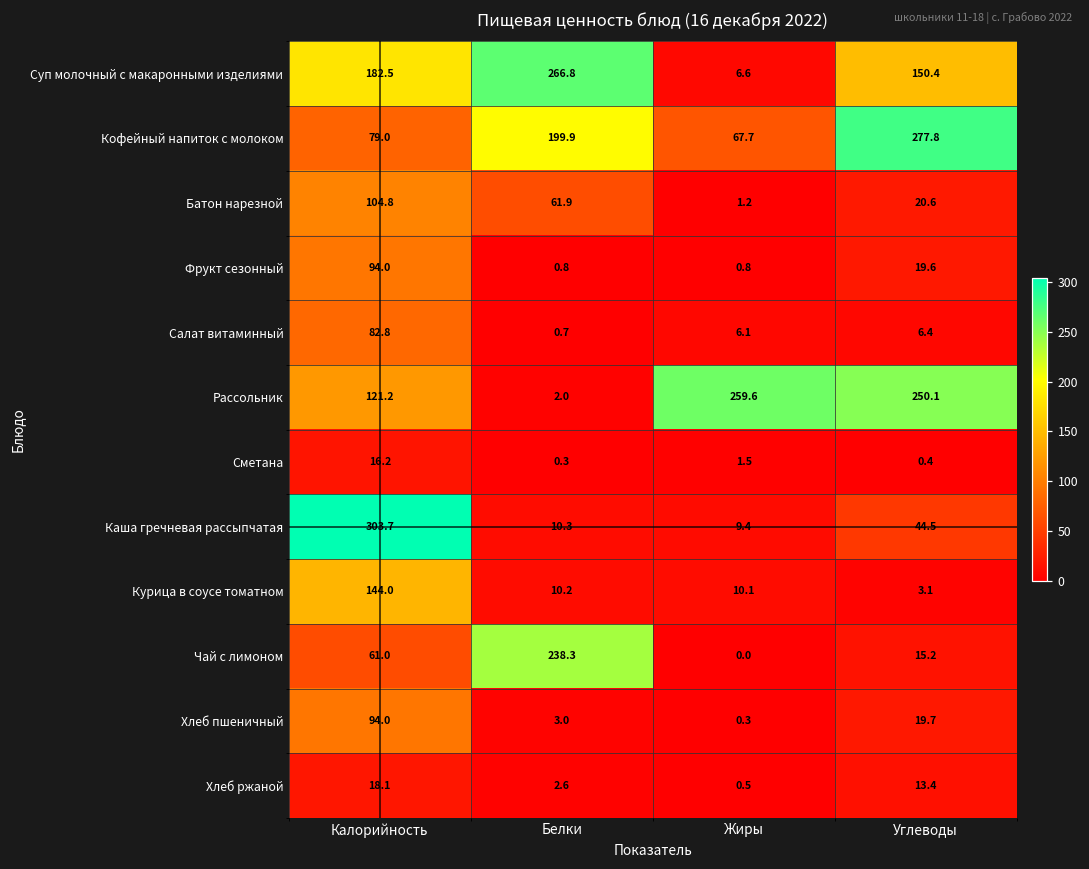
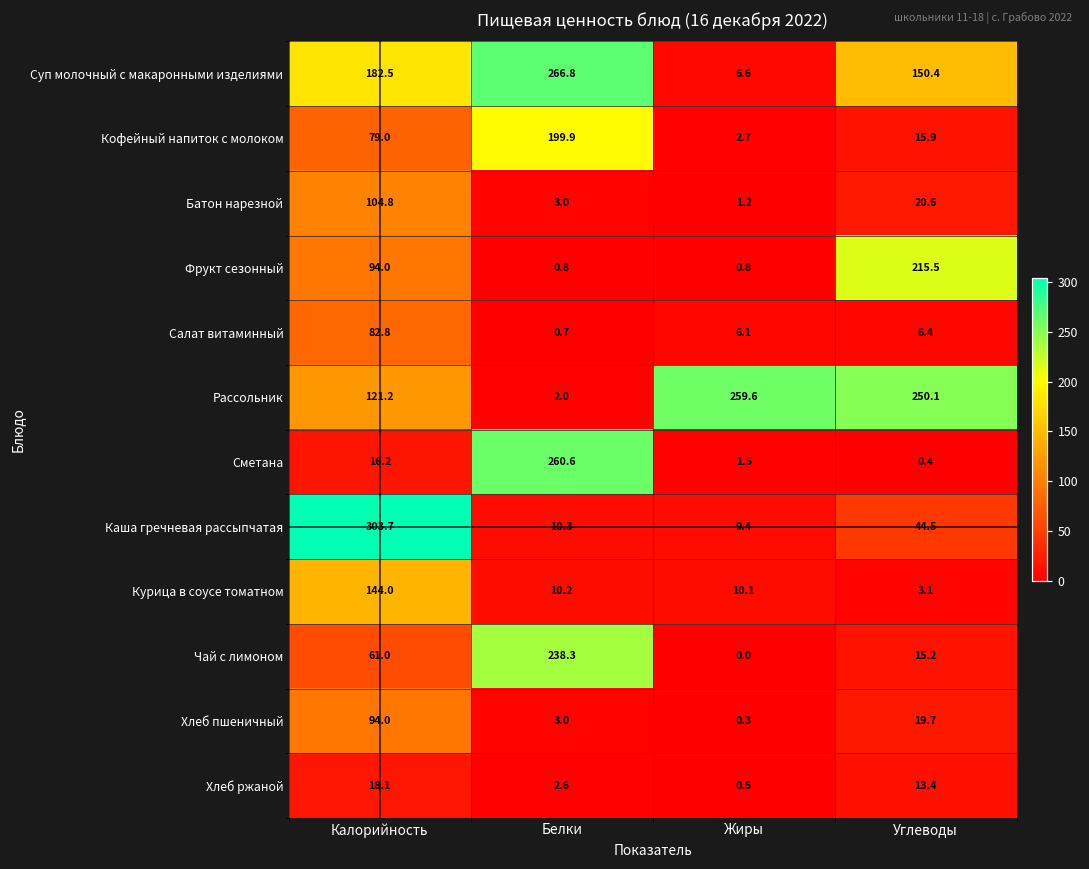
Кофейный напиток с молоком, Жиры: 67.7 -> 2.7
Кофейный напиток с молоком, Углеводы: 277.8 -> 15.9
Батон нарезной, Белки: 61.9 -> 3.0
Фрукт сезонный, Углеводы: 19.6 -> 215.5
Сметана, Белки: 0.3 -> 260.6
